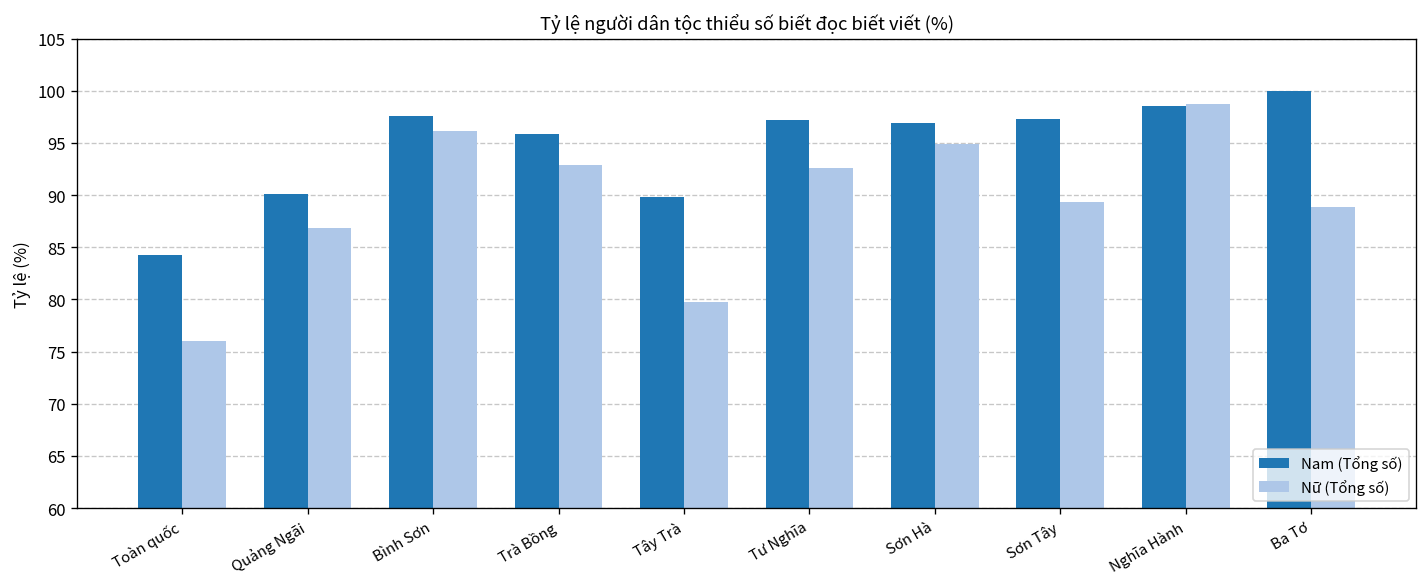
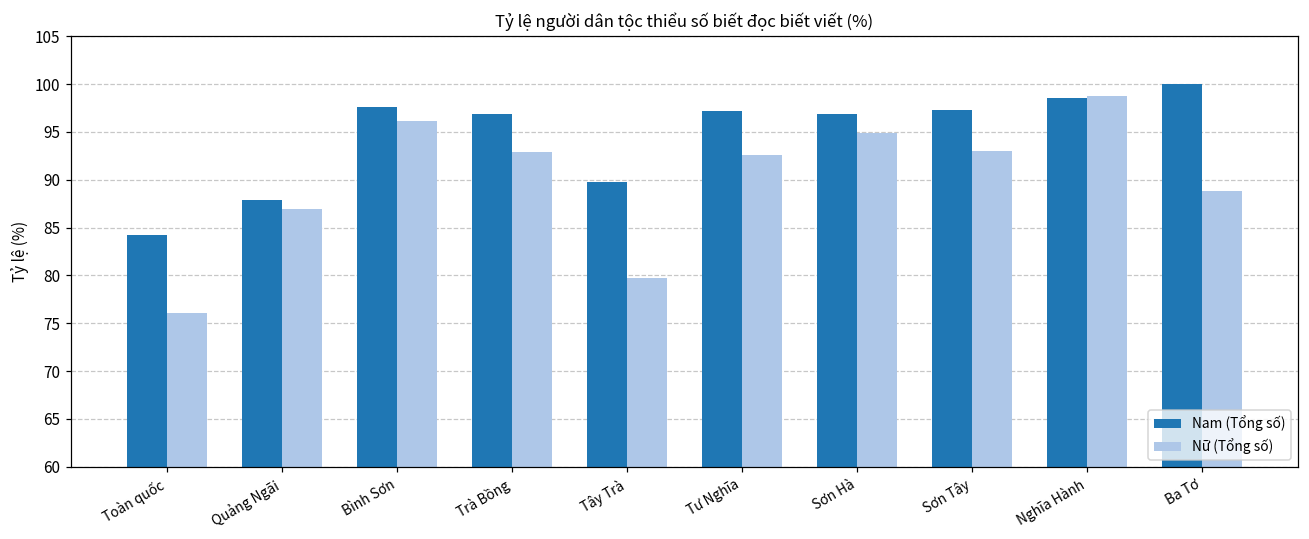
Nam (Tổng số), Quảng Ngãi: 90 -> 88
Nam (Tổng số), Trà Bồng: 96 -> 97
Nữ (Tổng số), Sơn Tây: 89 -> 93
